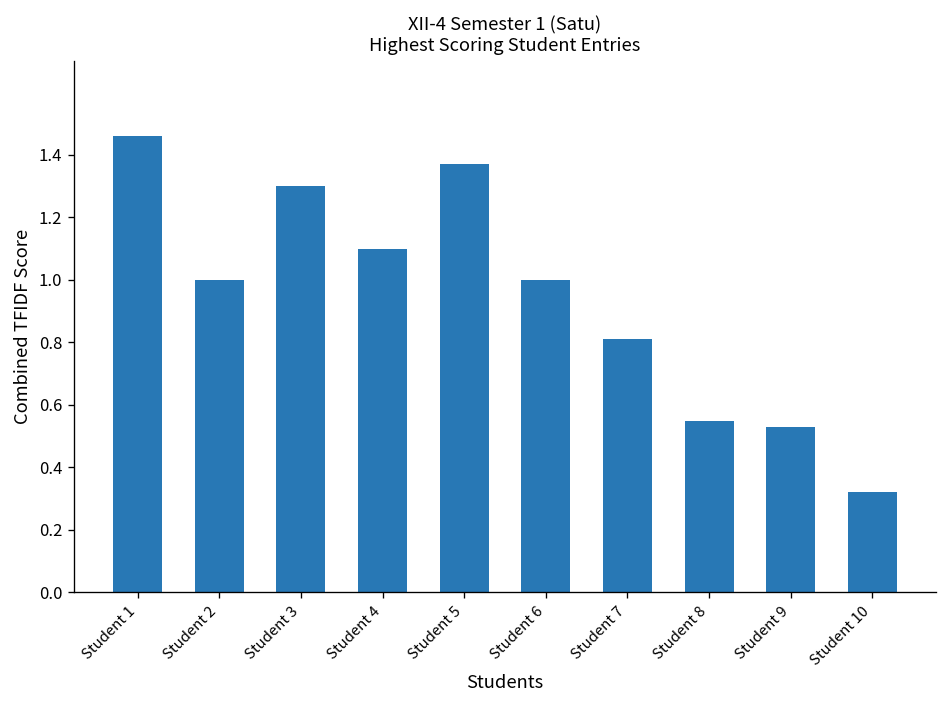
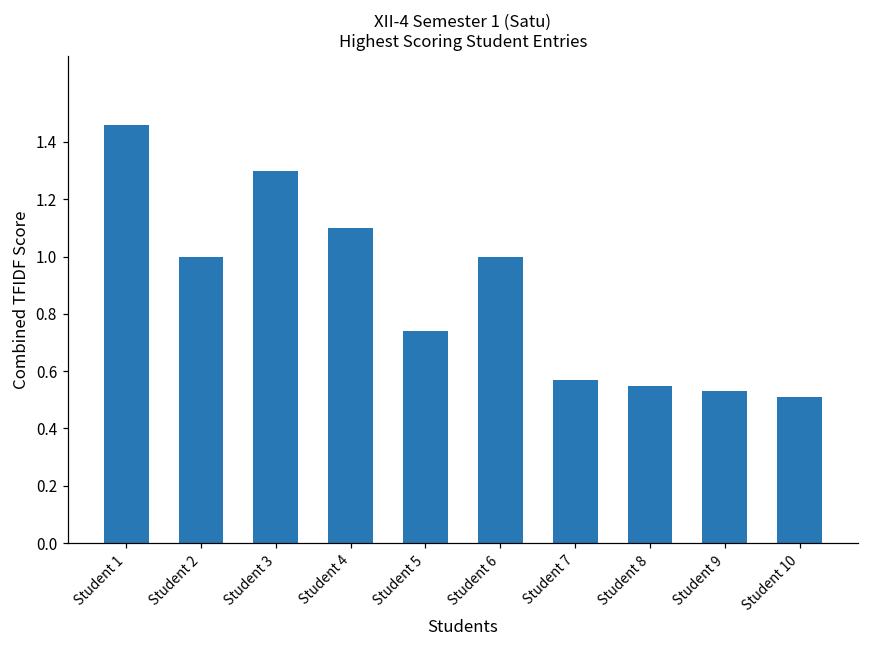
Student 5: 1.37 -> 0.74
Student 7: 0.81 -> 0.57
Student 10: 0.32 -> 0.51
